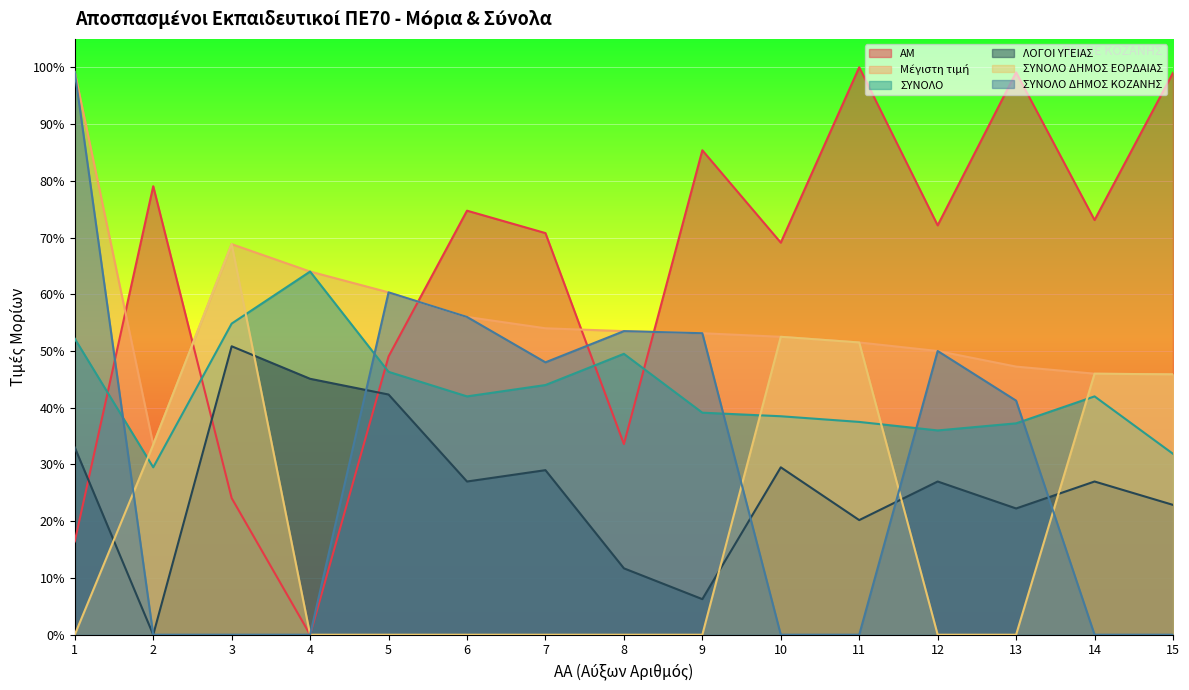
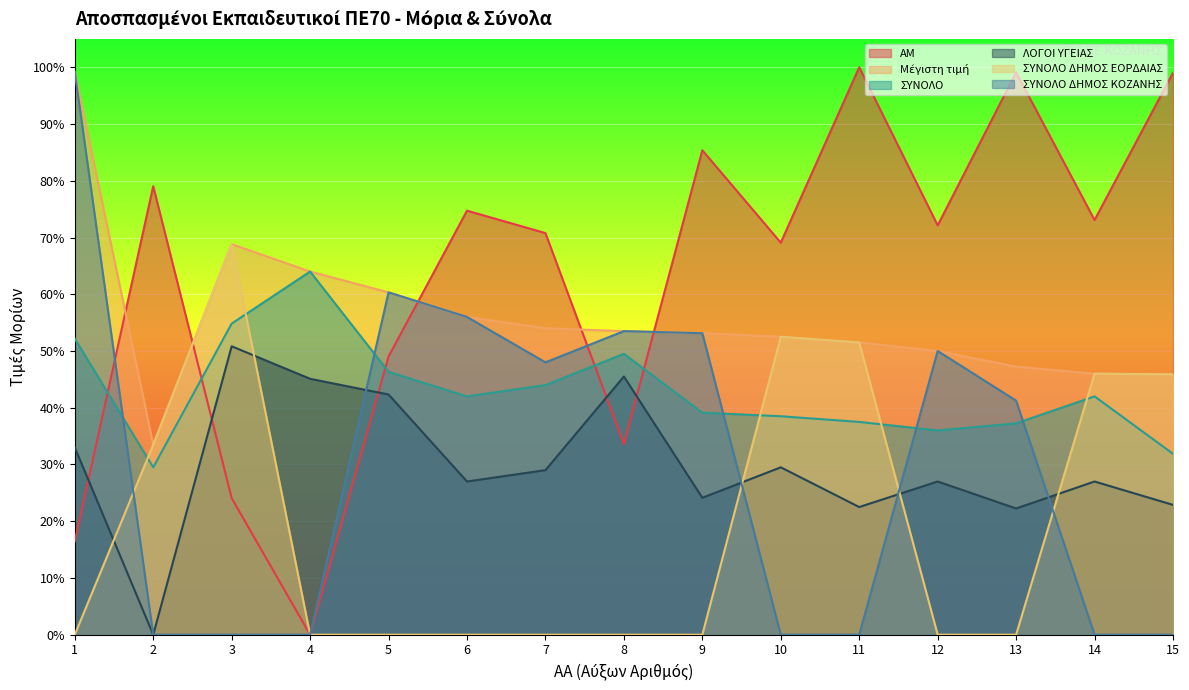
ΛΟΓΟΙ ΥΓΕΙΑΣ, 8: 12% -> 46%
ΛΟΓΟΙ ΥΓΕΙΑΣ, 9: 6% -> 24%
ΛΟΓΟΙ ΥΓΕΙΑΣ, 11: 20% -> 23%
